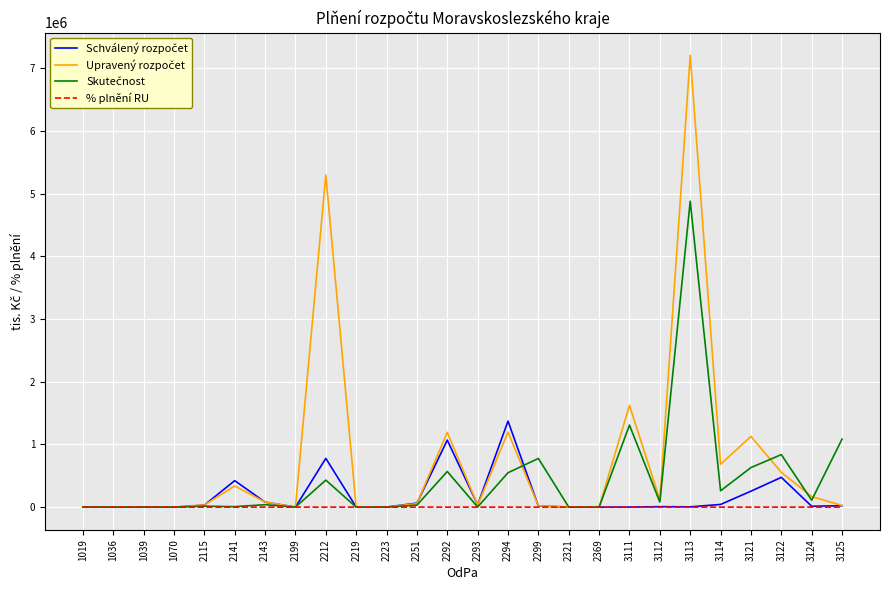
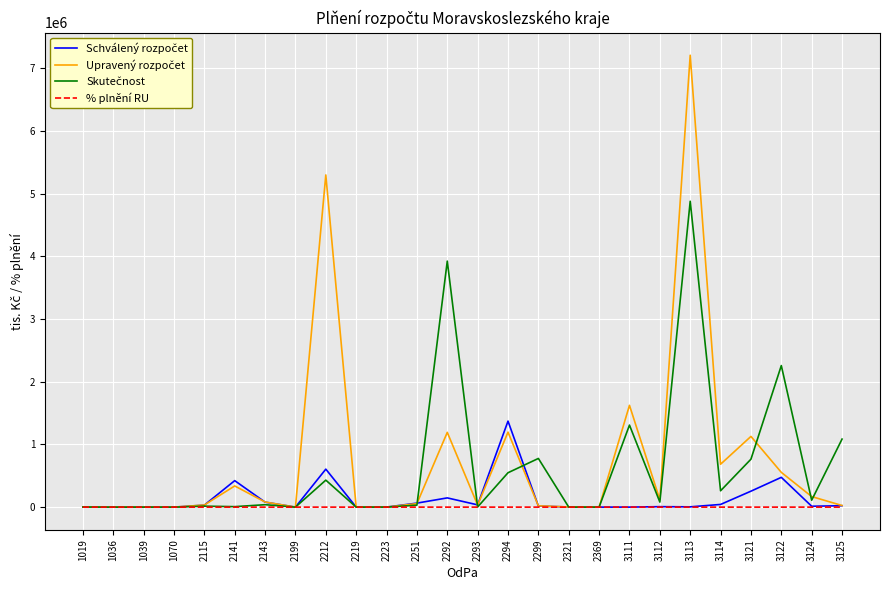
Schválený rozpočet, 2212: 800000 -> 600000
Schválený rozpočet, 2292: 1100000 -> 100000
Skutečnost, 2292: 600000 -> 3900000
Skutečnost, 3121: 600000 -> 800000
Skutečnost, 3122: 800000 -> 2300000
